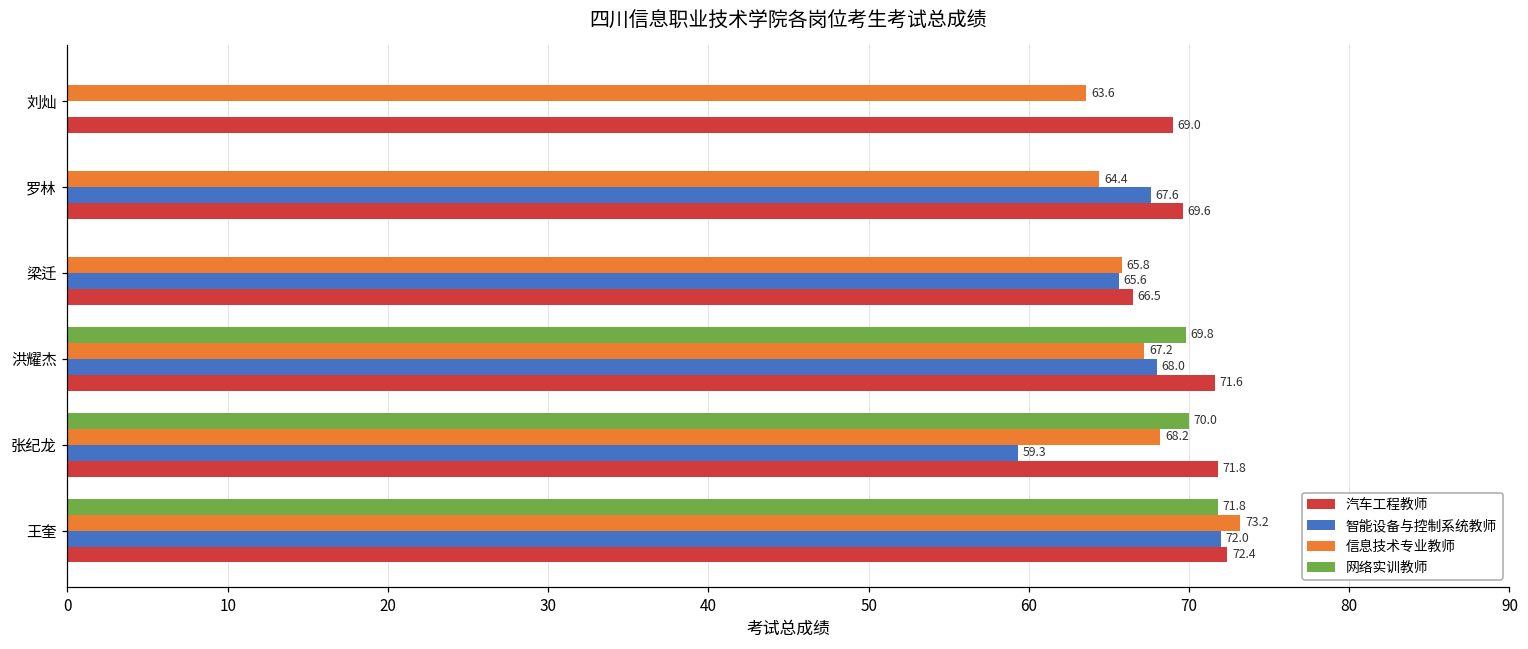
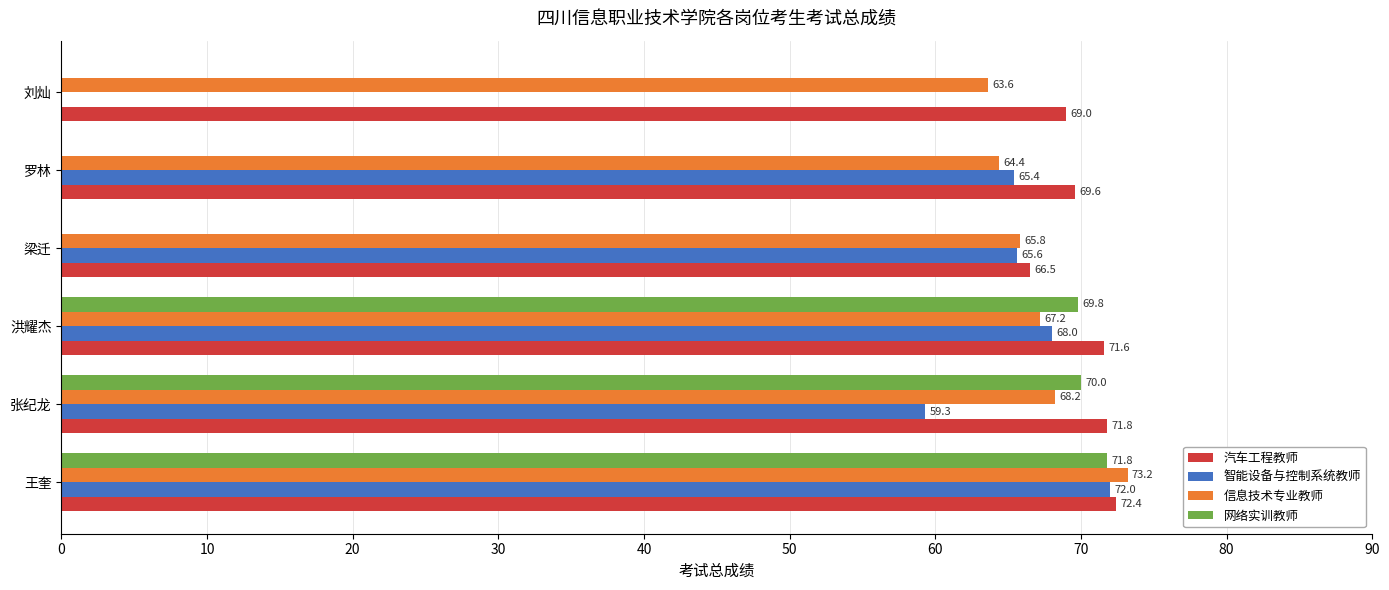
智能设备与控制系统教师, 罗林: 67.6 -> 65.4
